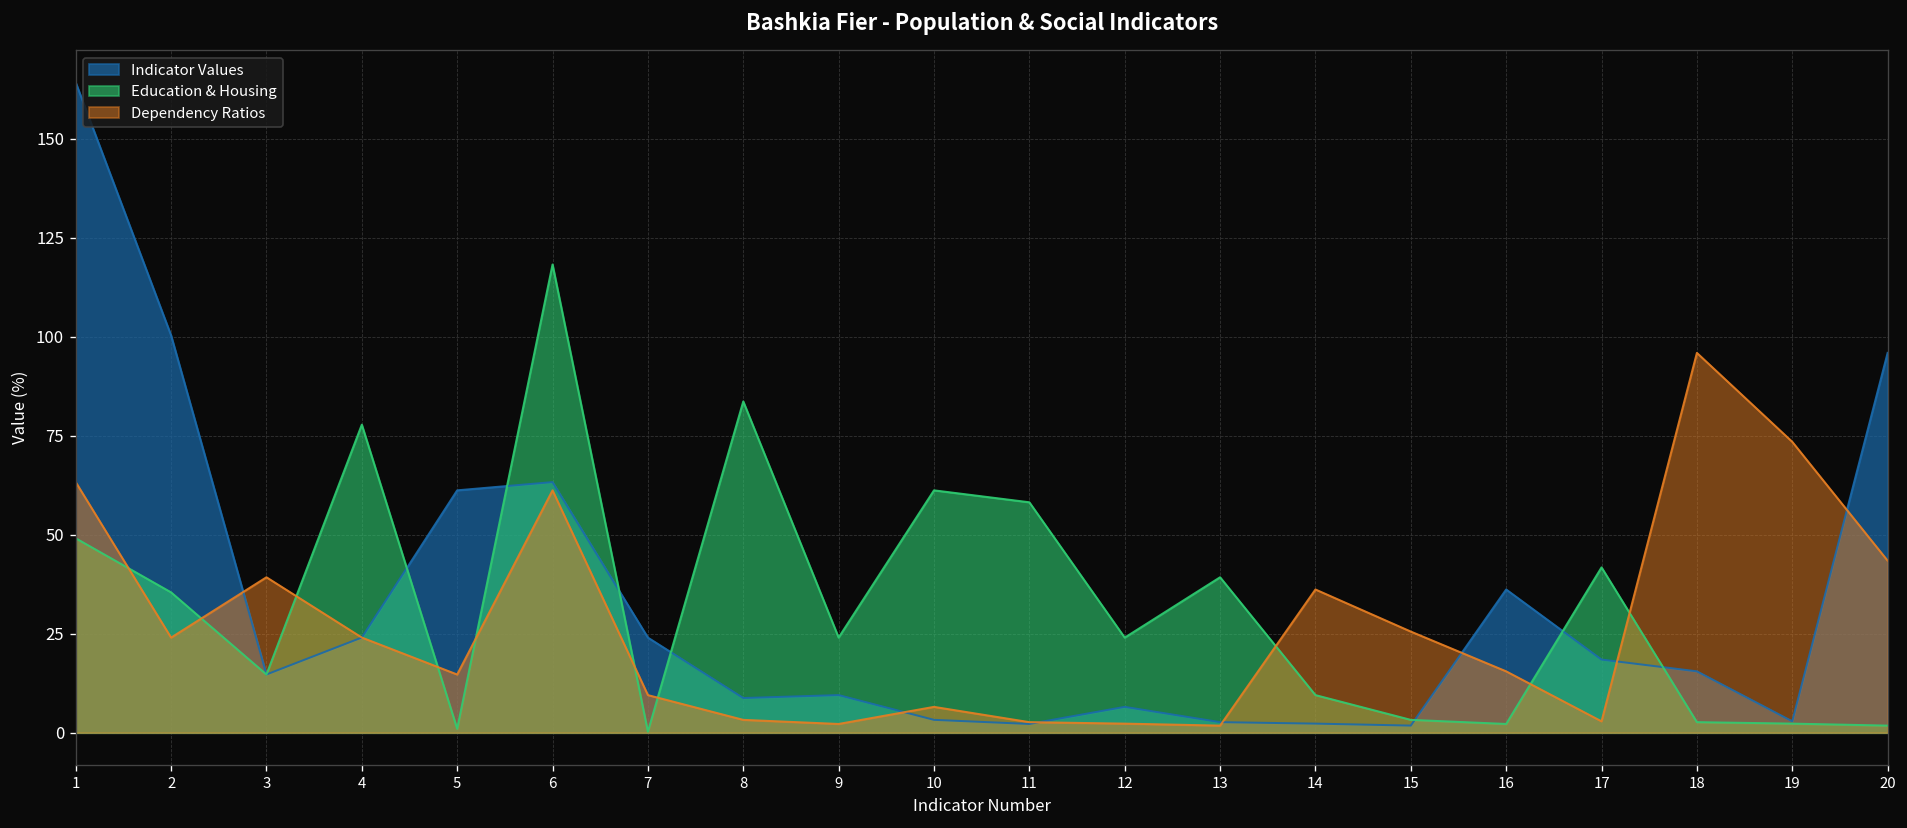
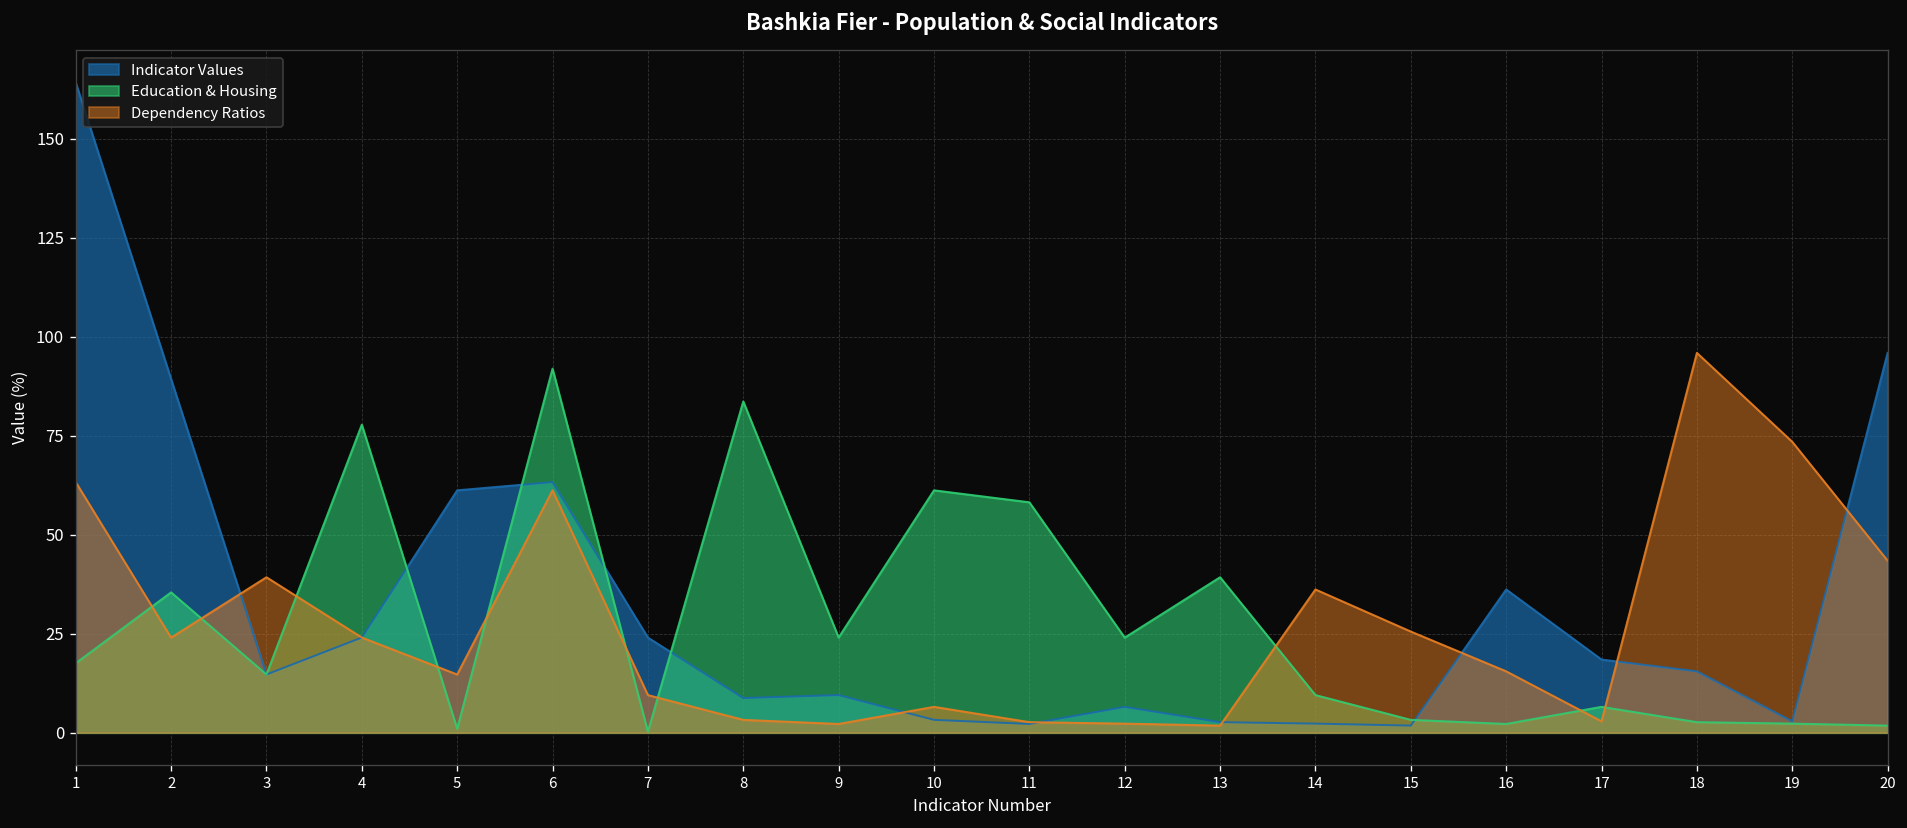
Education & Housing, 1: 49 -> 18
Indicator Values, 2: 100 -> 89
Education & Housing, 6: 118 -> 92
Education & Housing, 17: 42 -> 7
